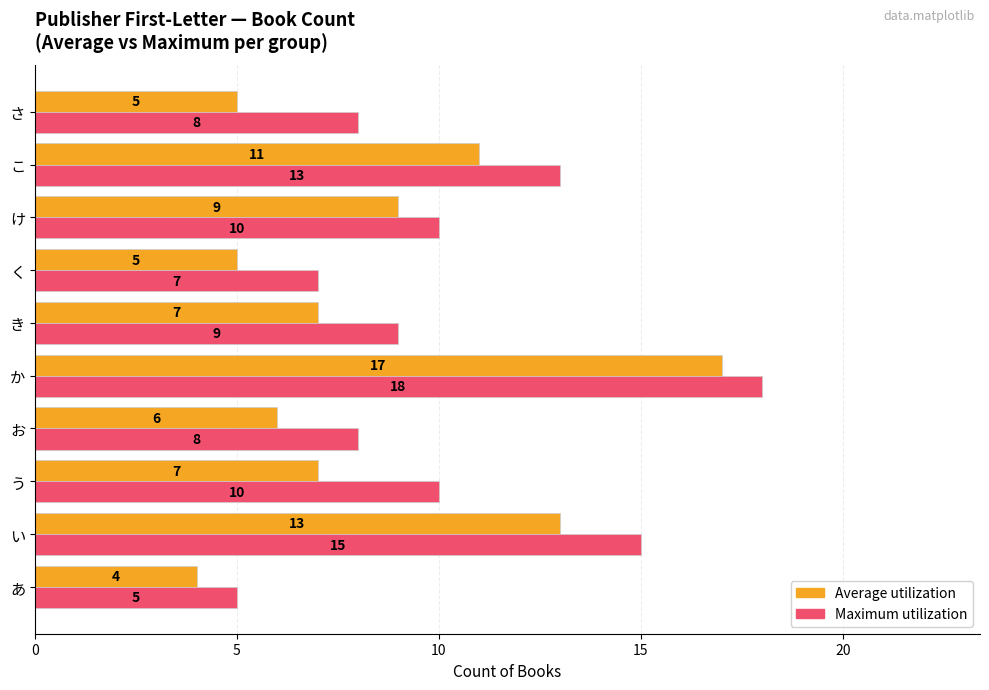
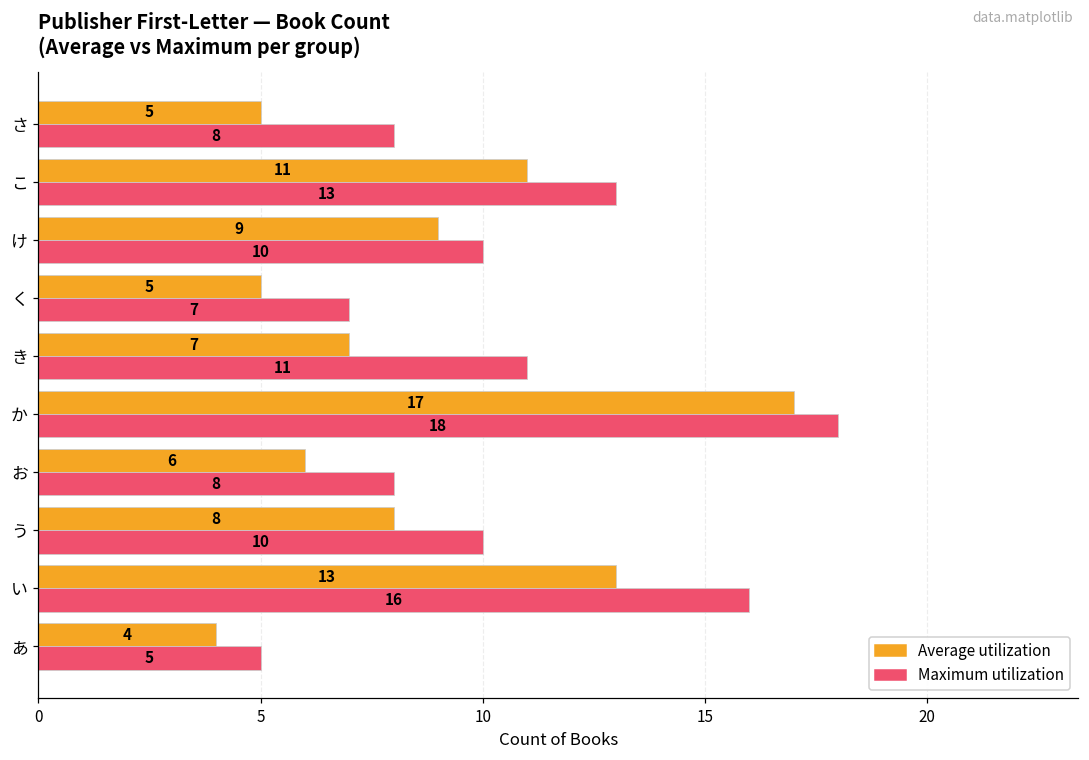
Maximum utilization, き: 9 -> 11
Average utilization, う: 7 -> 8
Maximum utilization, い: 15 -> 16
